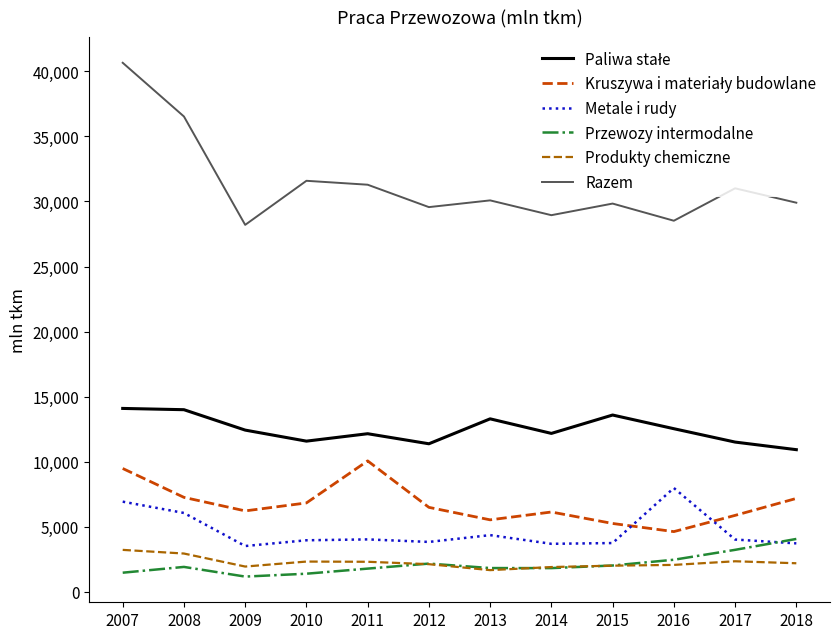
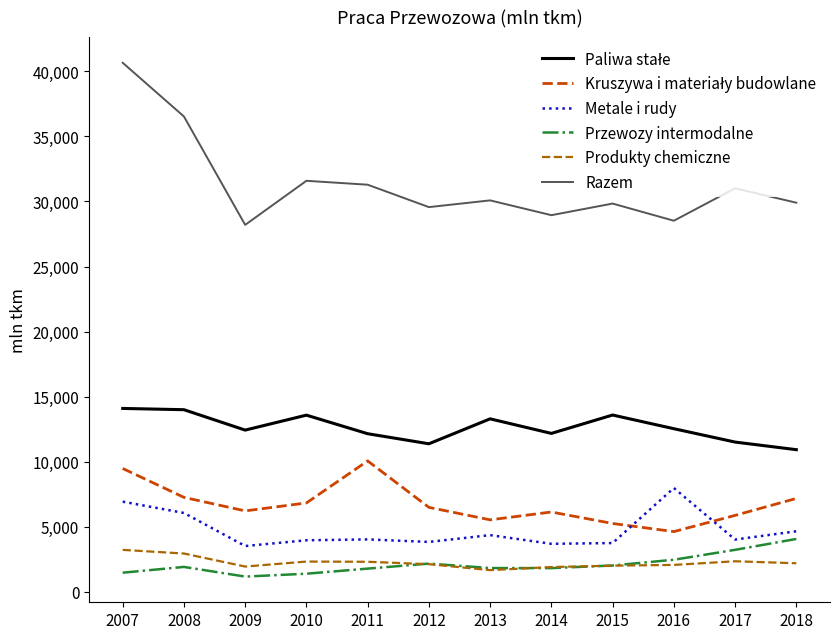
Paliwa stałe, 2010: 11,600 -> 13,600
Metale i rudy, 2018: 3,700 -> 4,700
